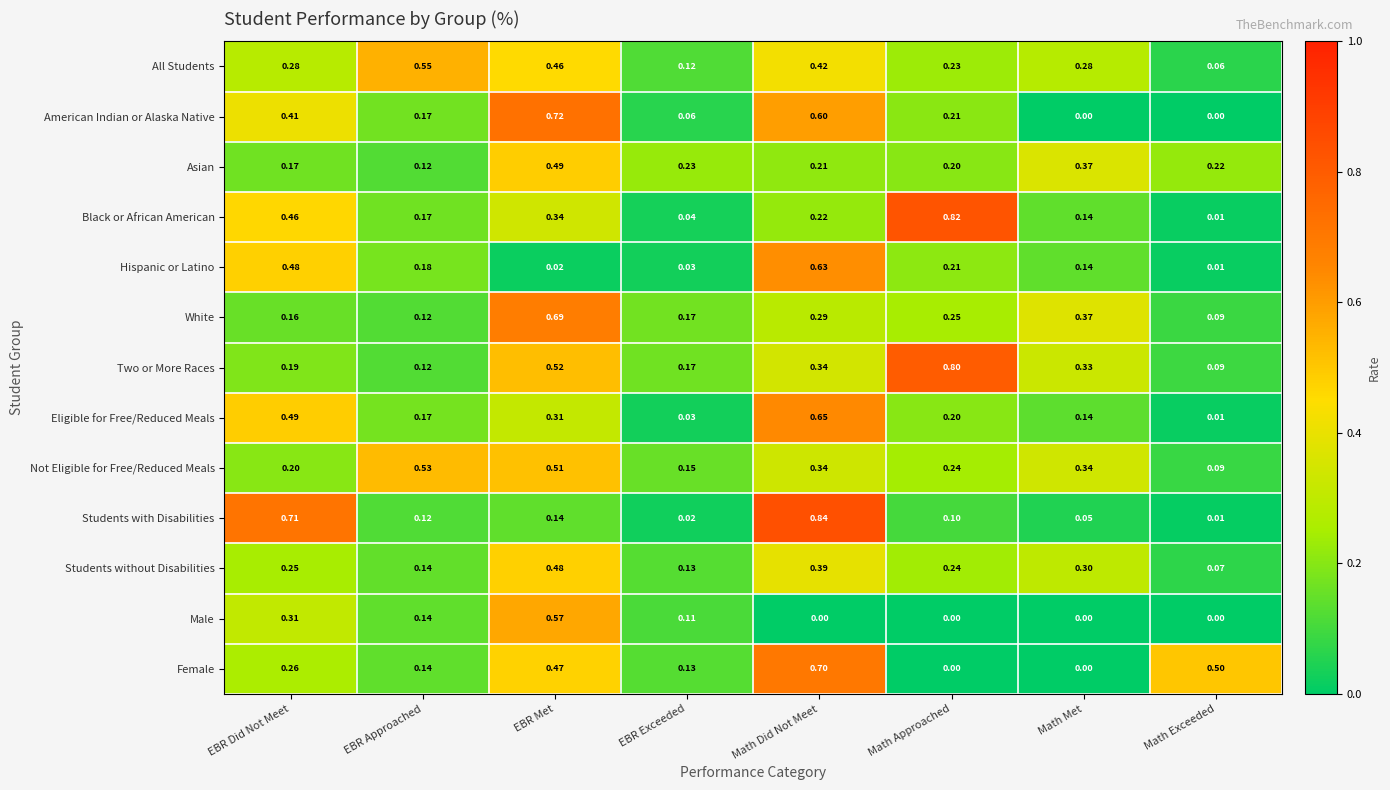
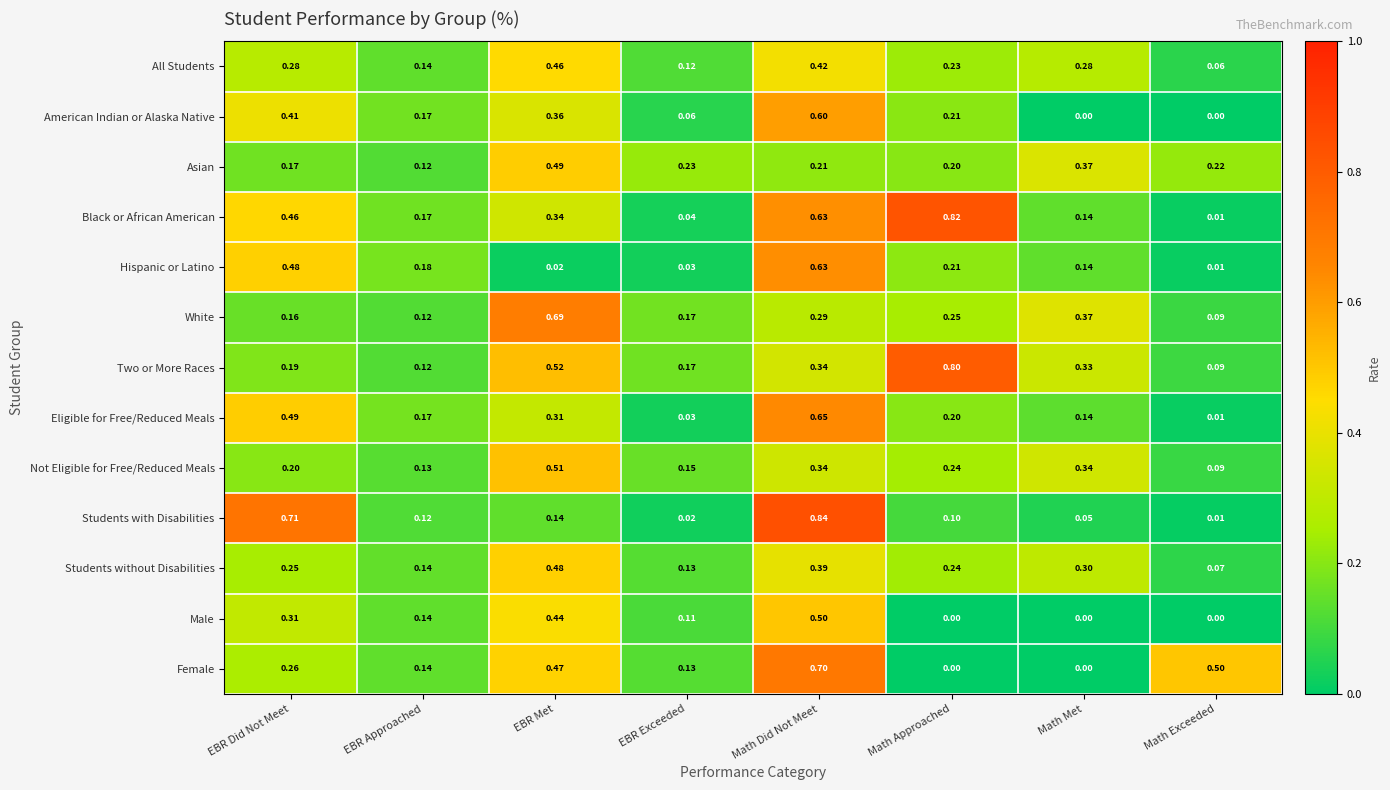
All Students, EBR Approached: 0.55 -> 0.14
American Indian or Alaska Native, EBR Met: 0.72 -> 0.36
Black or African American, Math Did Not Meet: 0.22 -> 0.63
Not Eligible for Free/Reduced Meals, EBR Approached: 0.53 -> 0.13
Male, EBR Met: 0.57 -> 0.44
Male, Math Did Not Meet: 0.00 -> 0.50
